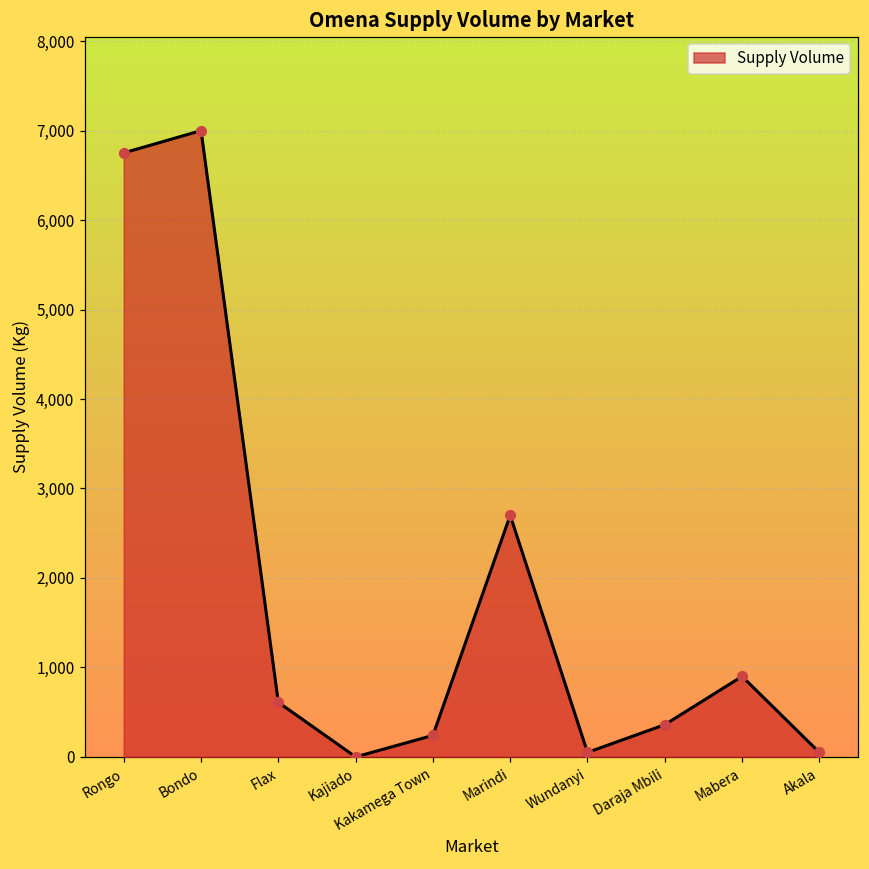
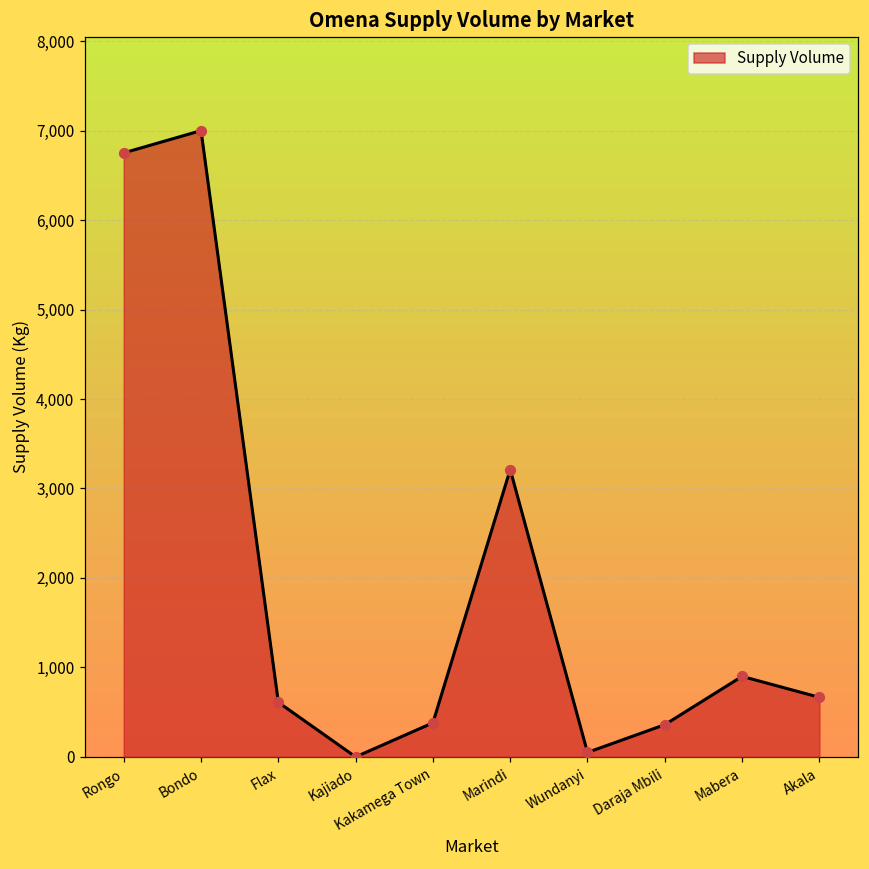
Kakamega Town: 200 -> 400
Marindi: 2,700 -> 3,200
Akala: 100 -> 700
